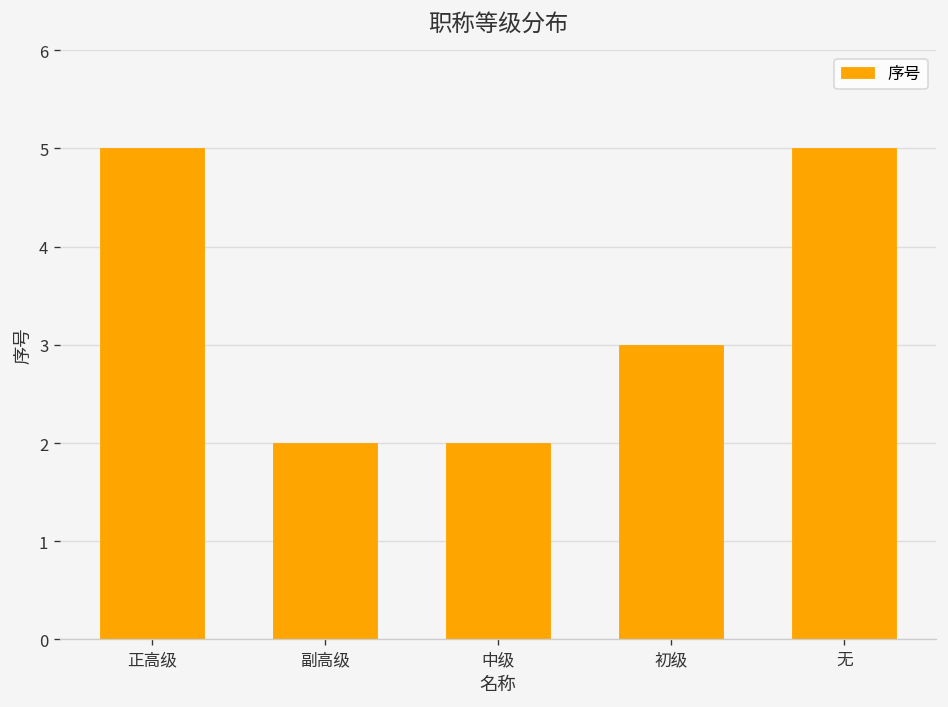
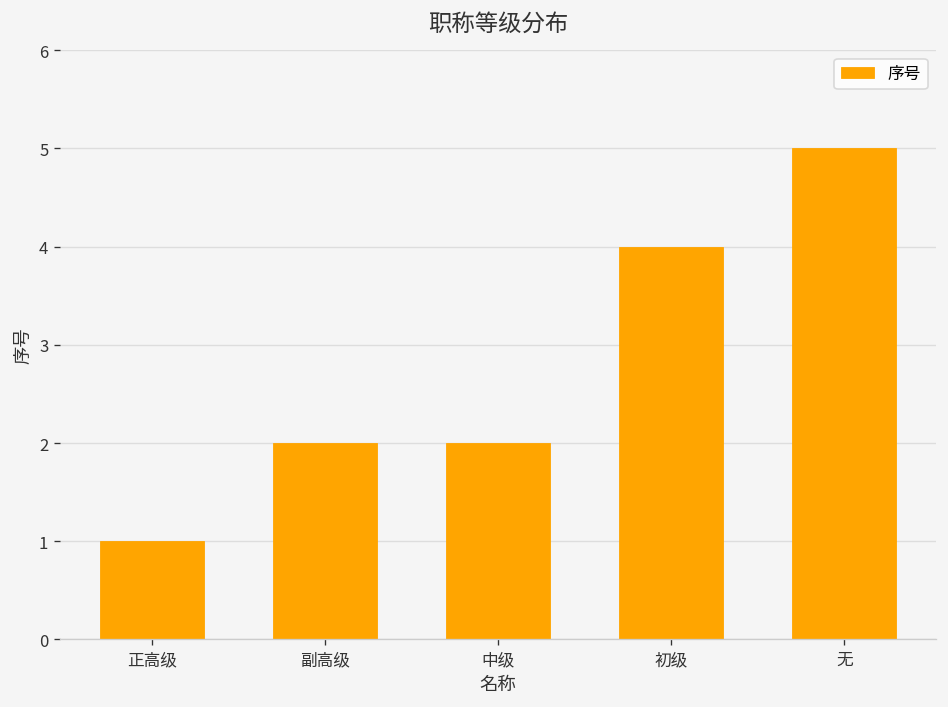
正高级: 5 -> 1
初级: 3 -> 4
